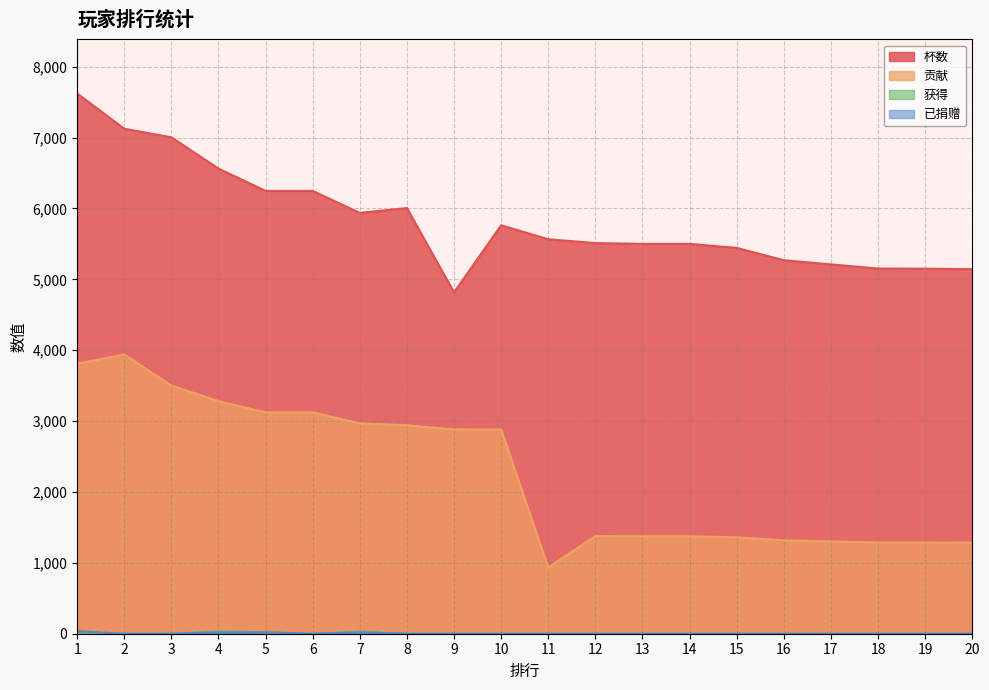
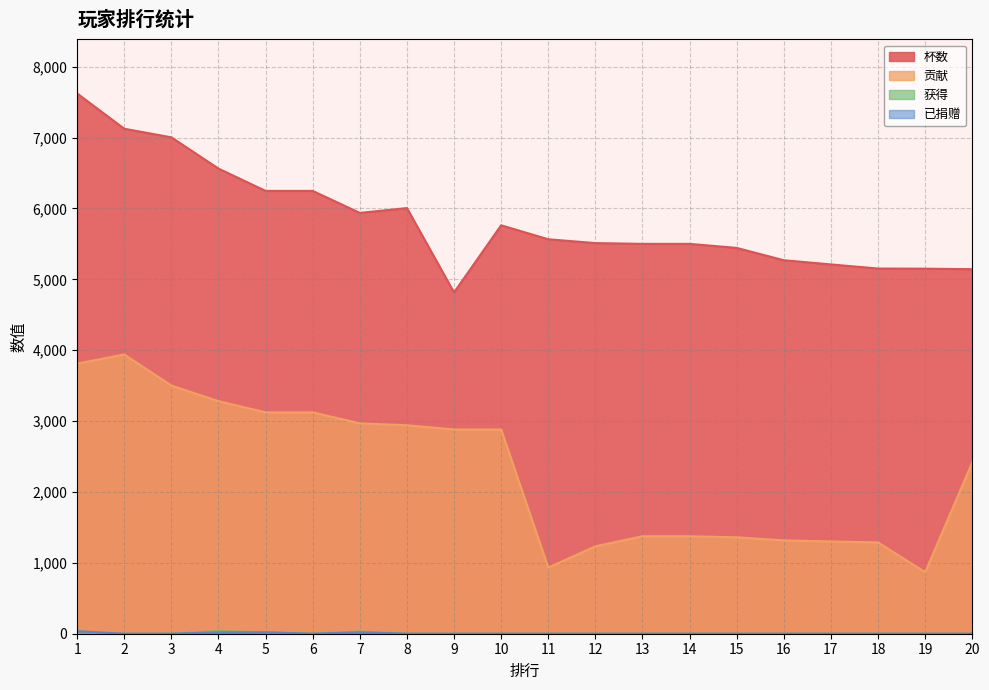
贡献, 12: 1,400 -> 1,200
贡献, 19: 1,300 -> 900
贡献, 20: 1,300 -> 2,400
